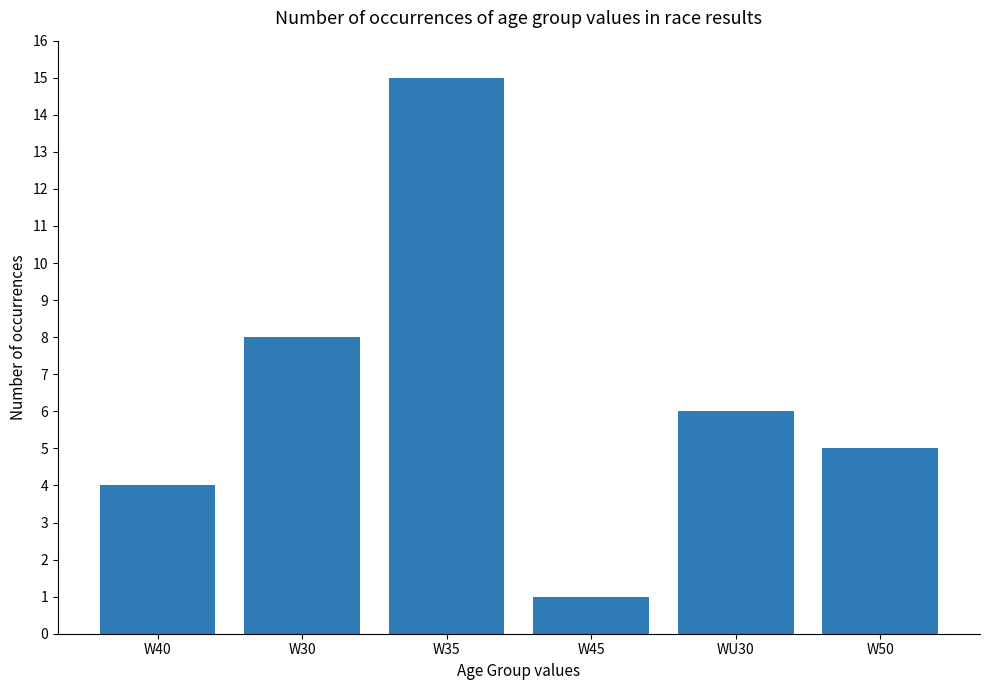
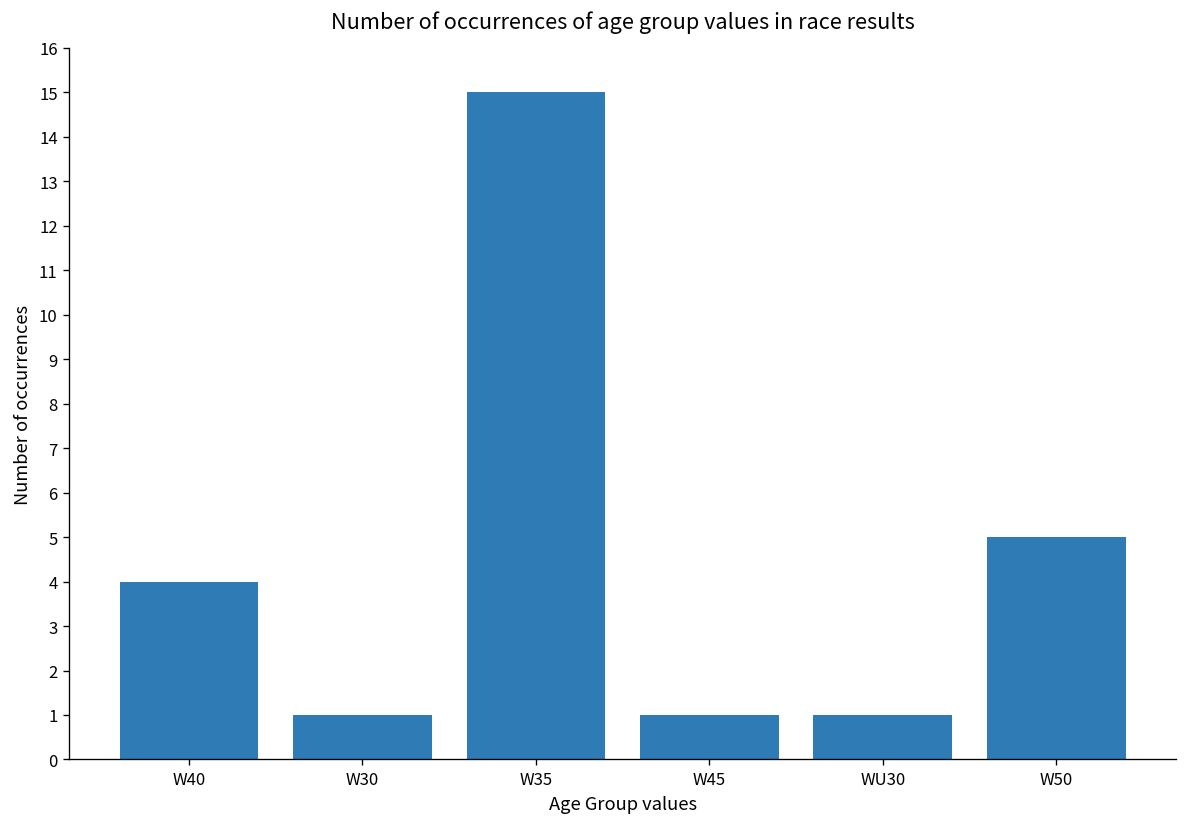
W30: 8 -> 1
WU30: 6 -> 1
